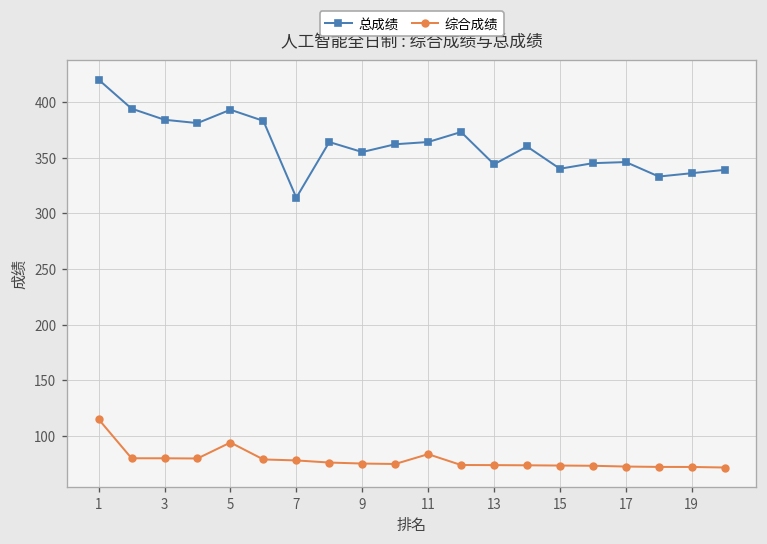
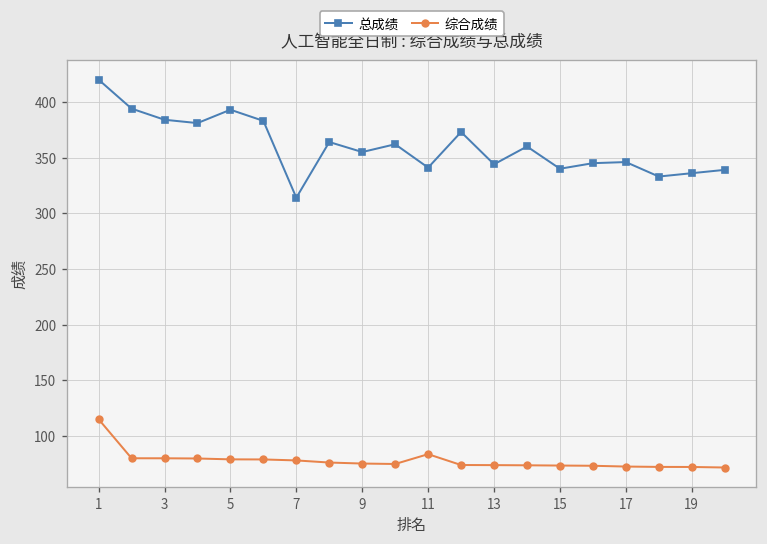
综合成绩, 5: 90 -> 80
总成绩, 11: 360 -> 340
